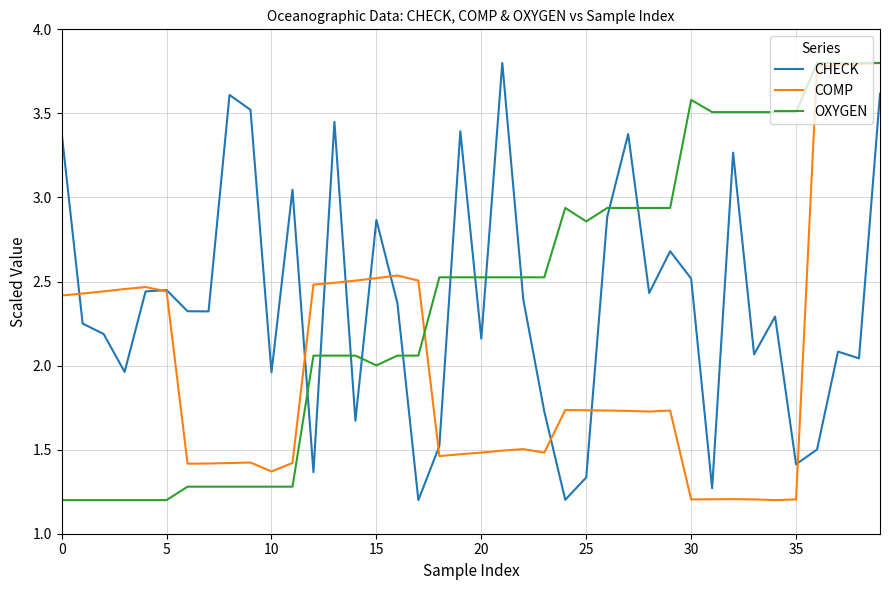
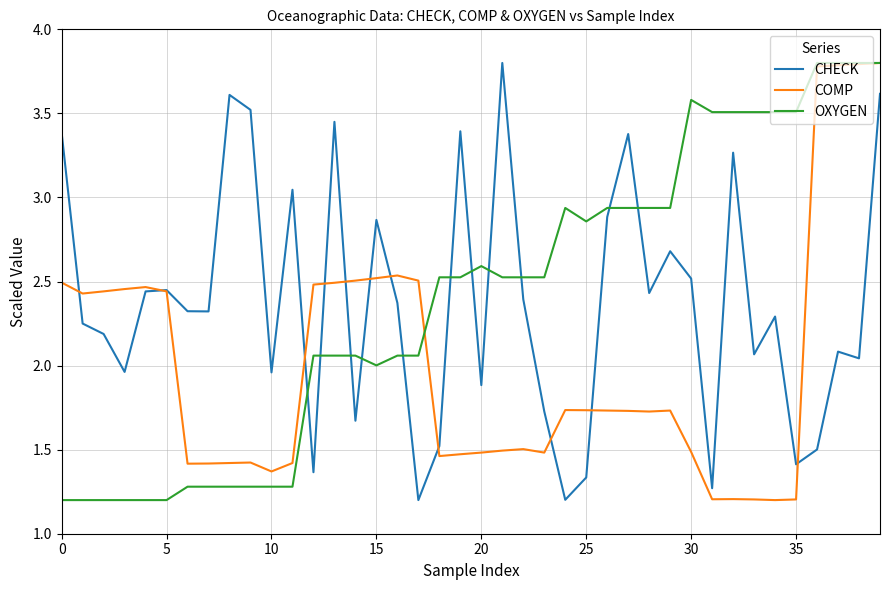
COMP, 0: 2.42 -> 2.49
CHECK, 20: 2.16 -> 1.88
OXYGEN, 20: 2.53 -> 2.59
COMP, 30: 1.20 -> 1.49
